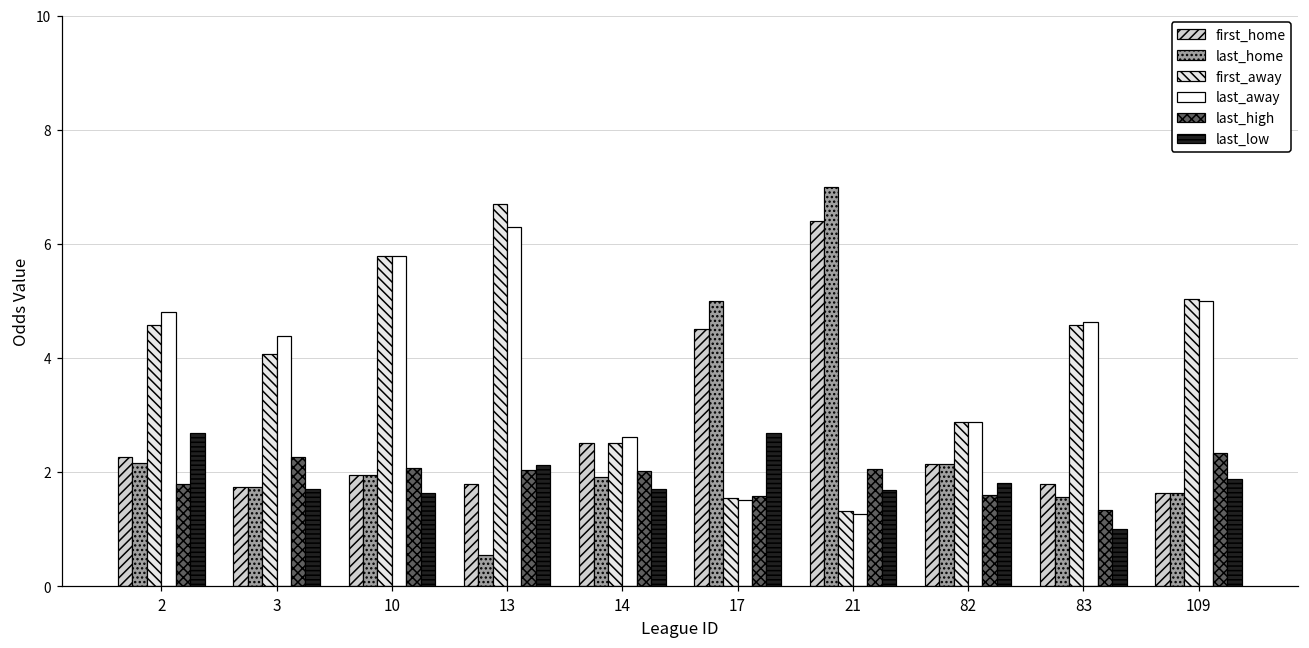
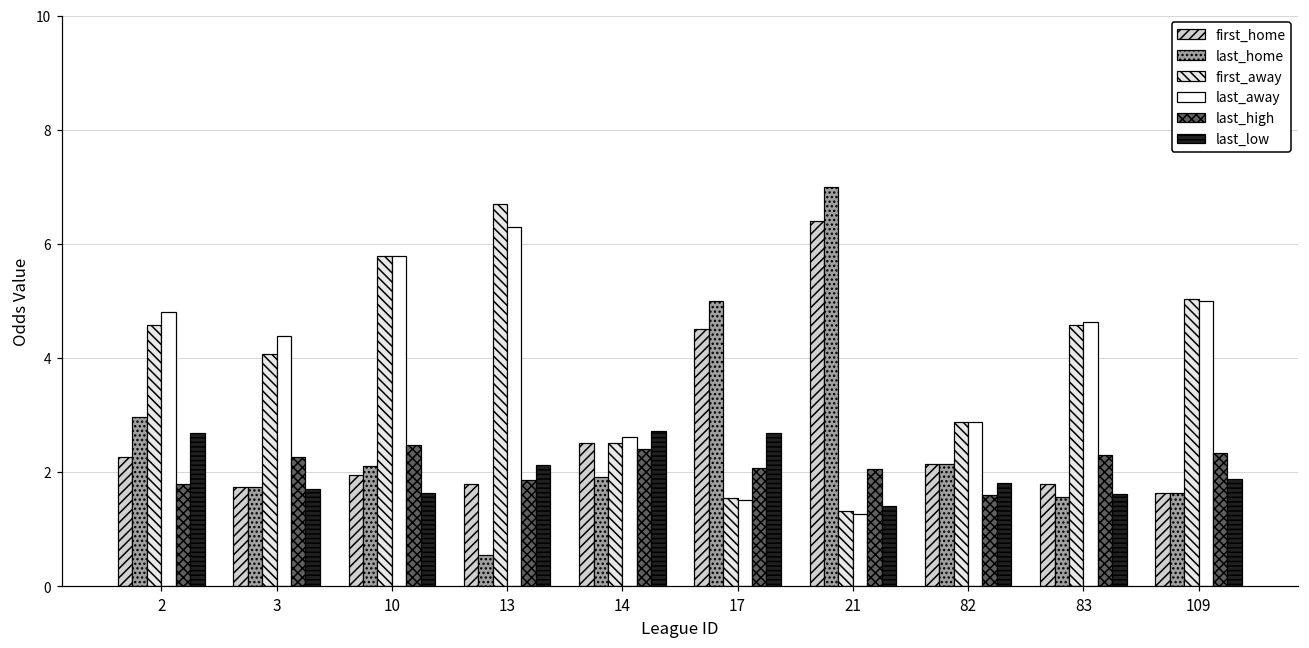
last_home, 2: 2.2 -> 3.0
last_home, 10: 1.9 -> 2.1
last_high, 10: 2.1 -> 2.5
last_high, 13: 2.0 -> 1.9
last_high, 14: 2.0 -> 2.4
last_low, 14: 1.7 -> 2.7
last_high, 17: 1.6 -> 2.1
last_low, 21: 1.7 -> 1.4
last_high, 83: 1.3 -> 2.3
last_low, 83: 1.0 -> 1.6
